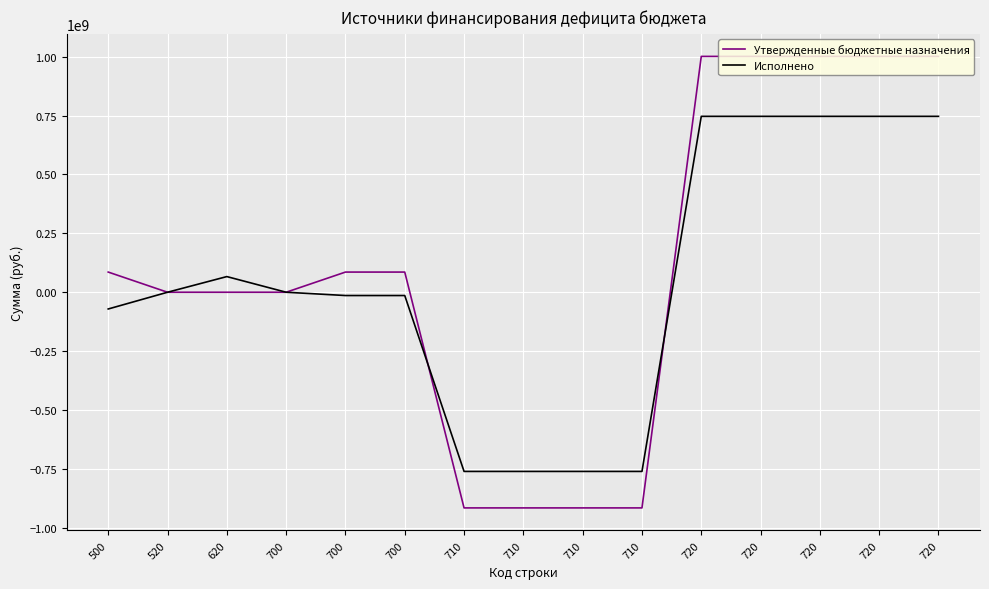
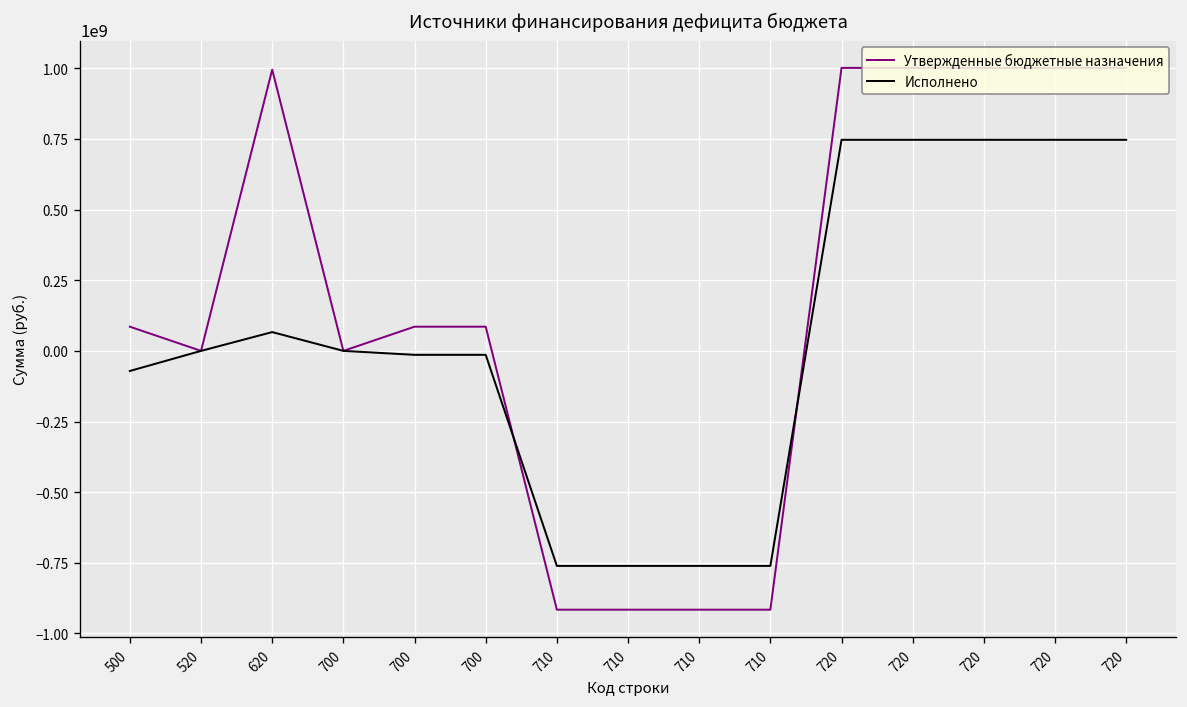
Утвержденные бюджетные назначения, 620: 0 -> 1000000000
